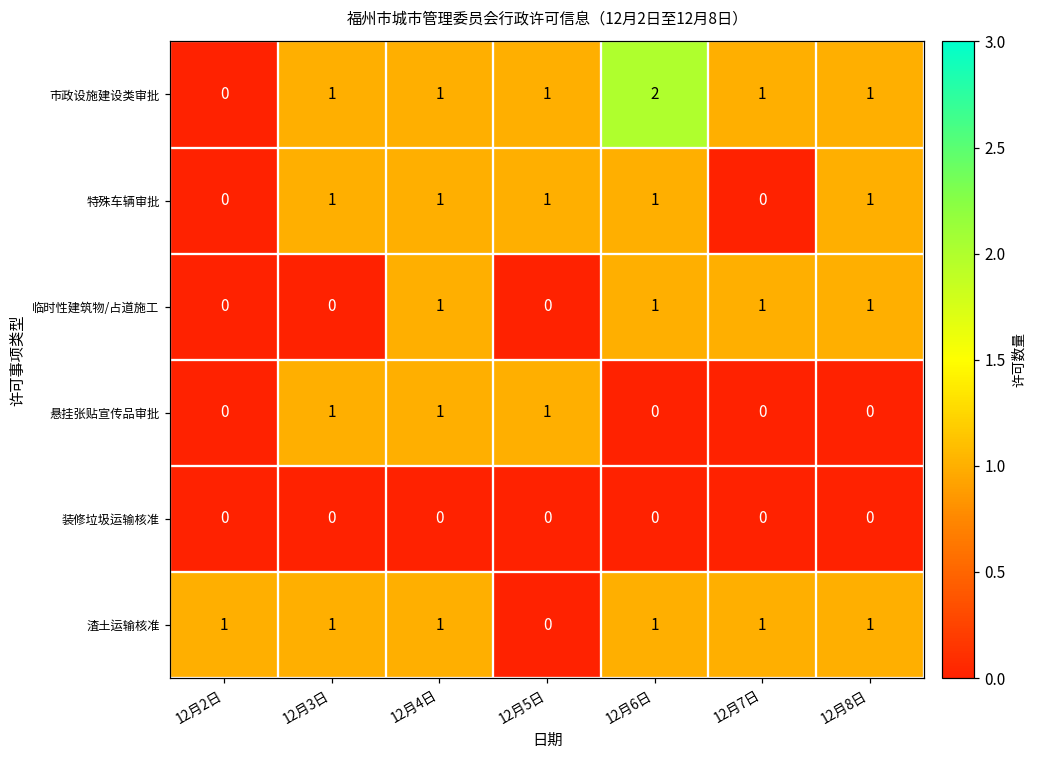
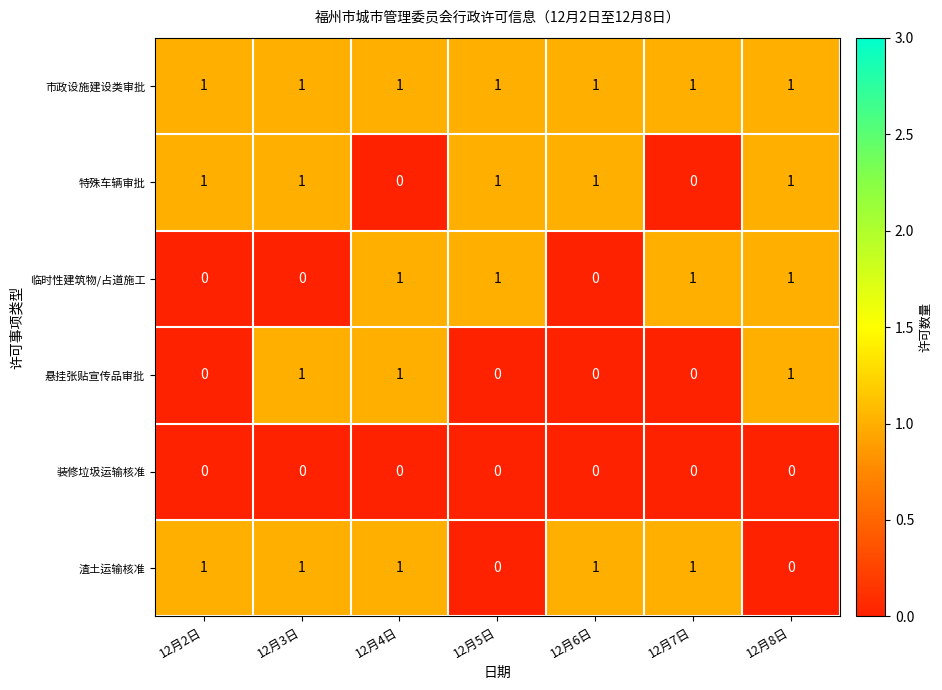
市政设施建设类审批, 12月2日: 0 -> 1
市政设施建设类审批, 12月6日: 2 -> 1
特殊车辆审批, 12月2日: 0 -> 1
特殊车辆审批, 12月4日: 1 -> 0
临时性建筑物/占道施工, 12月5日: 0 -> 1
临时性建筑物/占道施工, 12月6日: 1 -> 0
悬挂张贴宣传品审批, 12月5日: 1 -> 0
悬挂张贴宣传品审批, 12月8日: 0 -> 1
渣土运输核准, 12月8日: 1 -> 0
